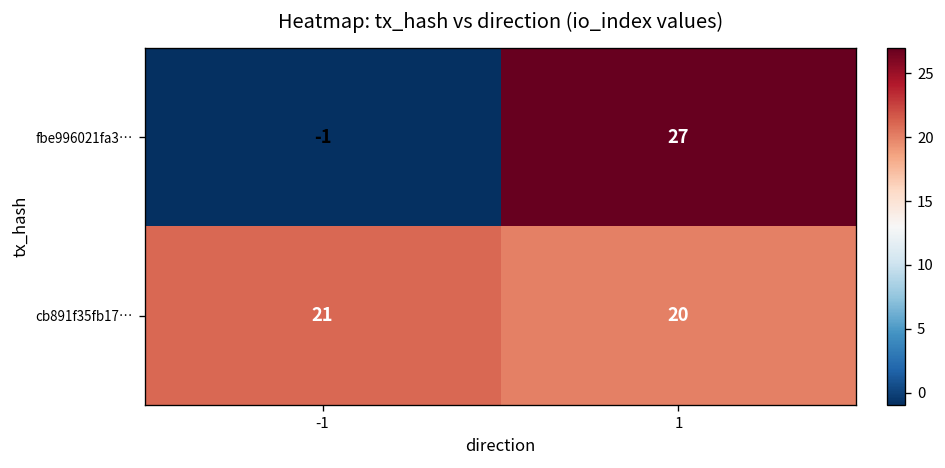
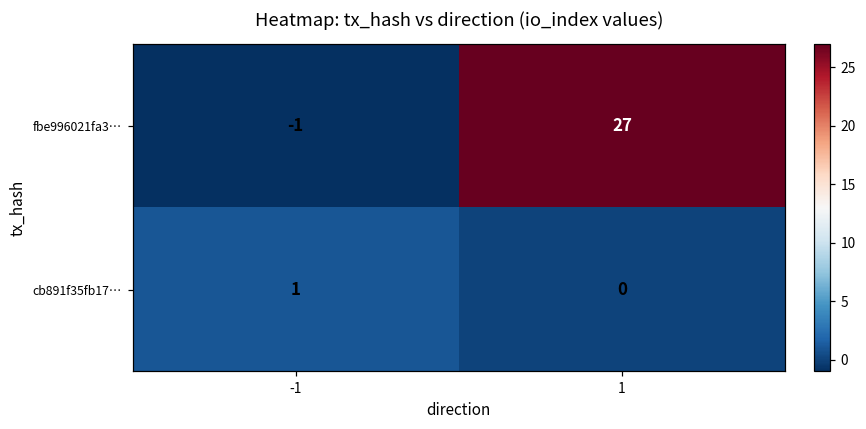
cb891f35fb17…, -1: 21 -> 1
cb891f35fb17…, 1: 20 -> 0
